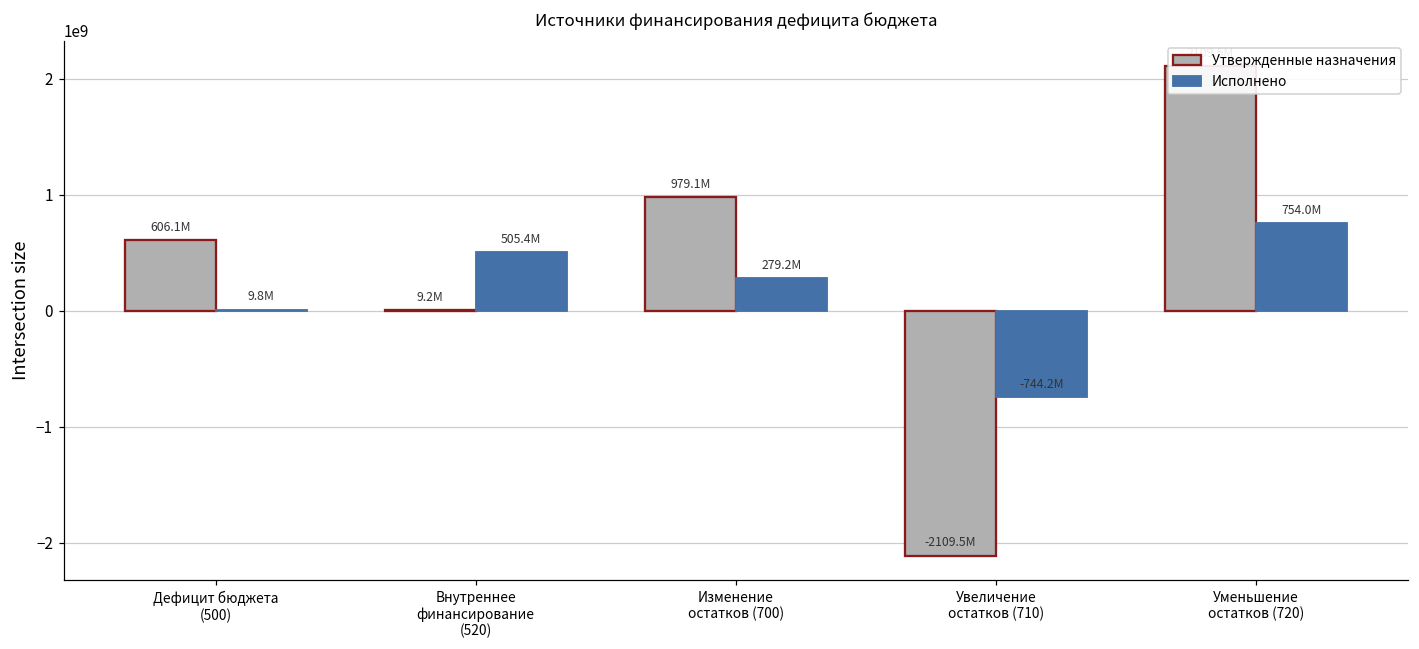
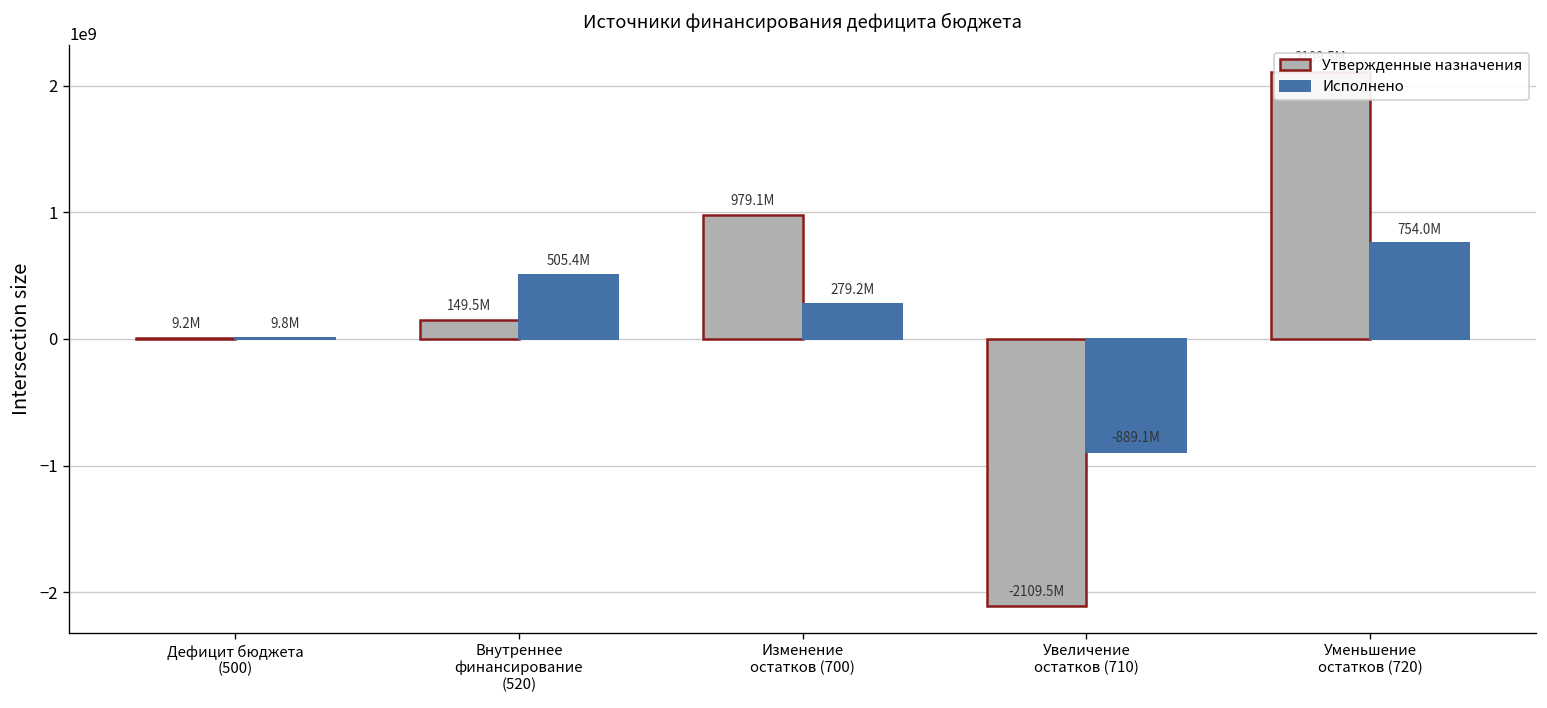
Утвержденные назначения, Дефицит бюджета (500): 606.1M -> 9.2M
Утвержденные назначения, Внутреннее финансирование (520): 9.2M -> 149.5M
Исполнено, Увеличение остатков (710): -744.2M -> -889.1M
